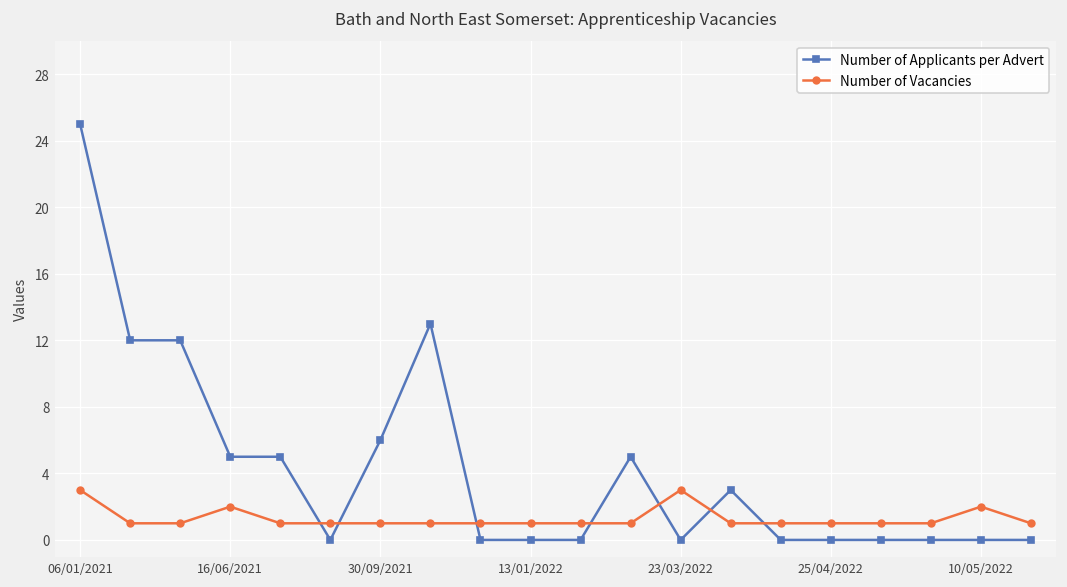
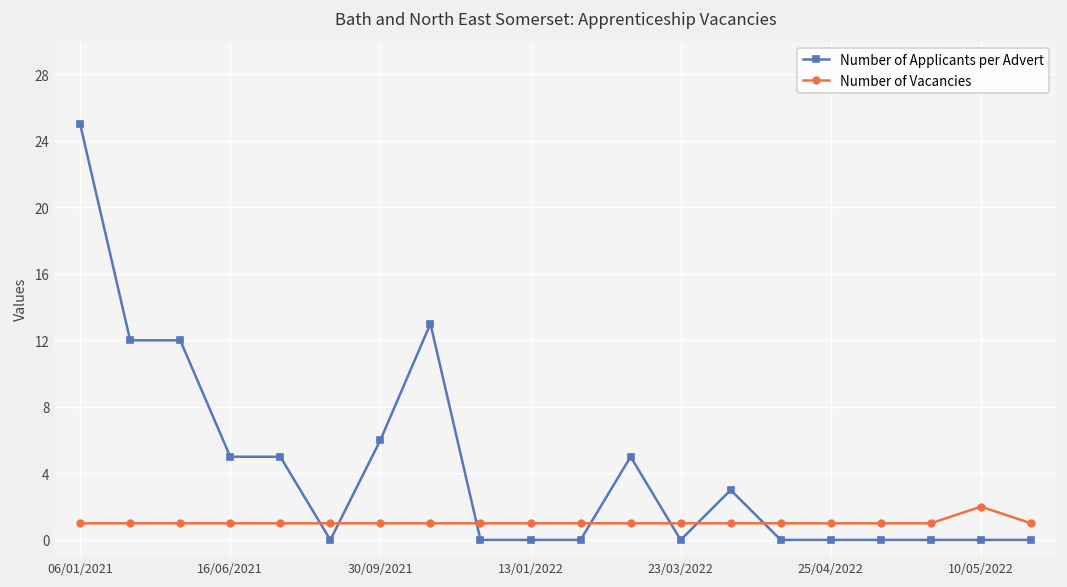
Number of Vacancies, 06/01/2021: 3 -> 1
Number of Vacancies, 16/06/2021: 2 -> 1
Number of Vacancies, 23/03/2022: 3 -> 1
